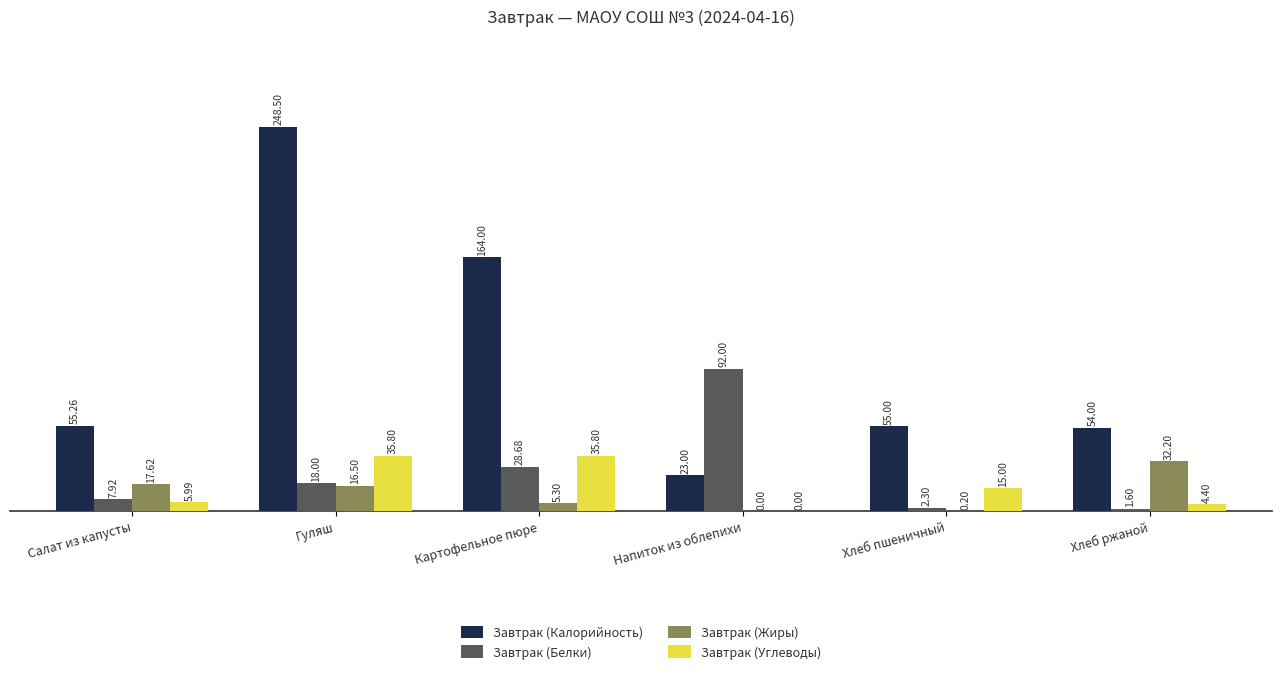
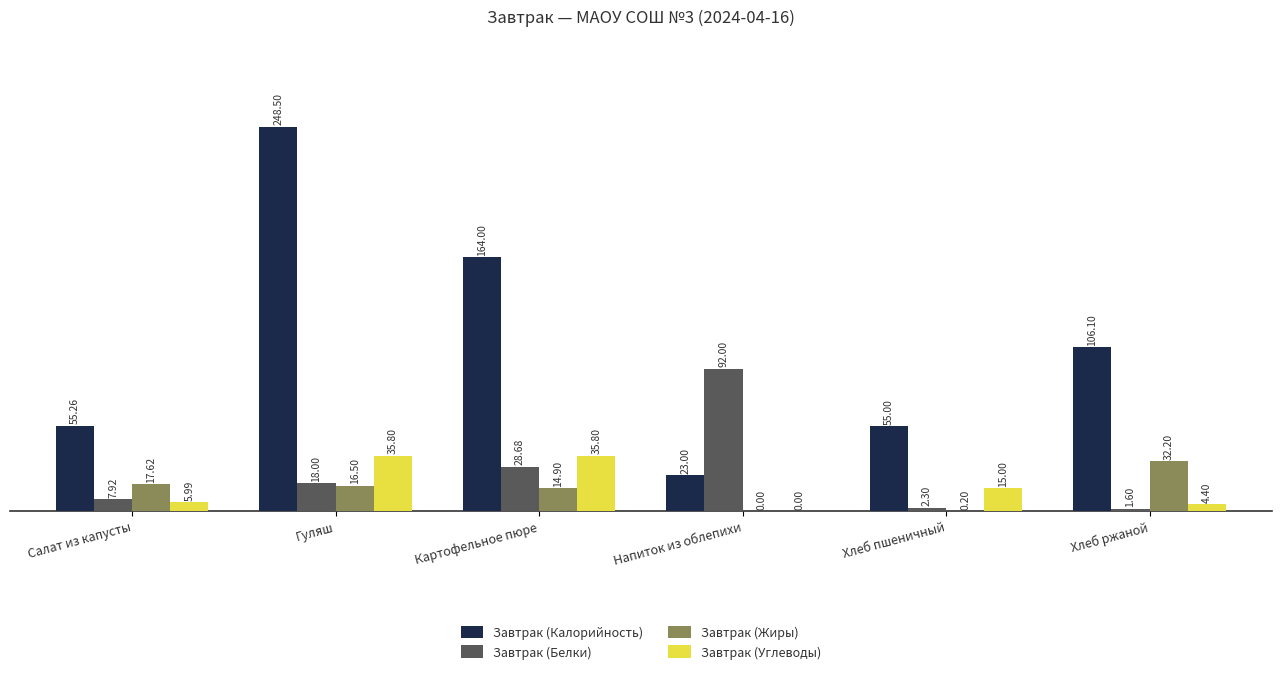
Завтрак (Жиры), Картофельное пюре: 5.30 -> 14.90
Завтрак (Калорийность), Хлеб ржаной: 54.00 -> 106.10
